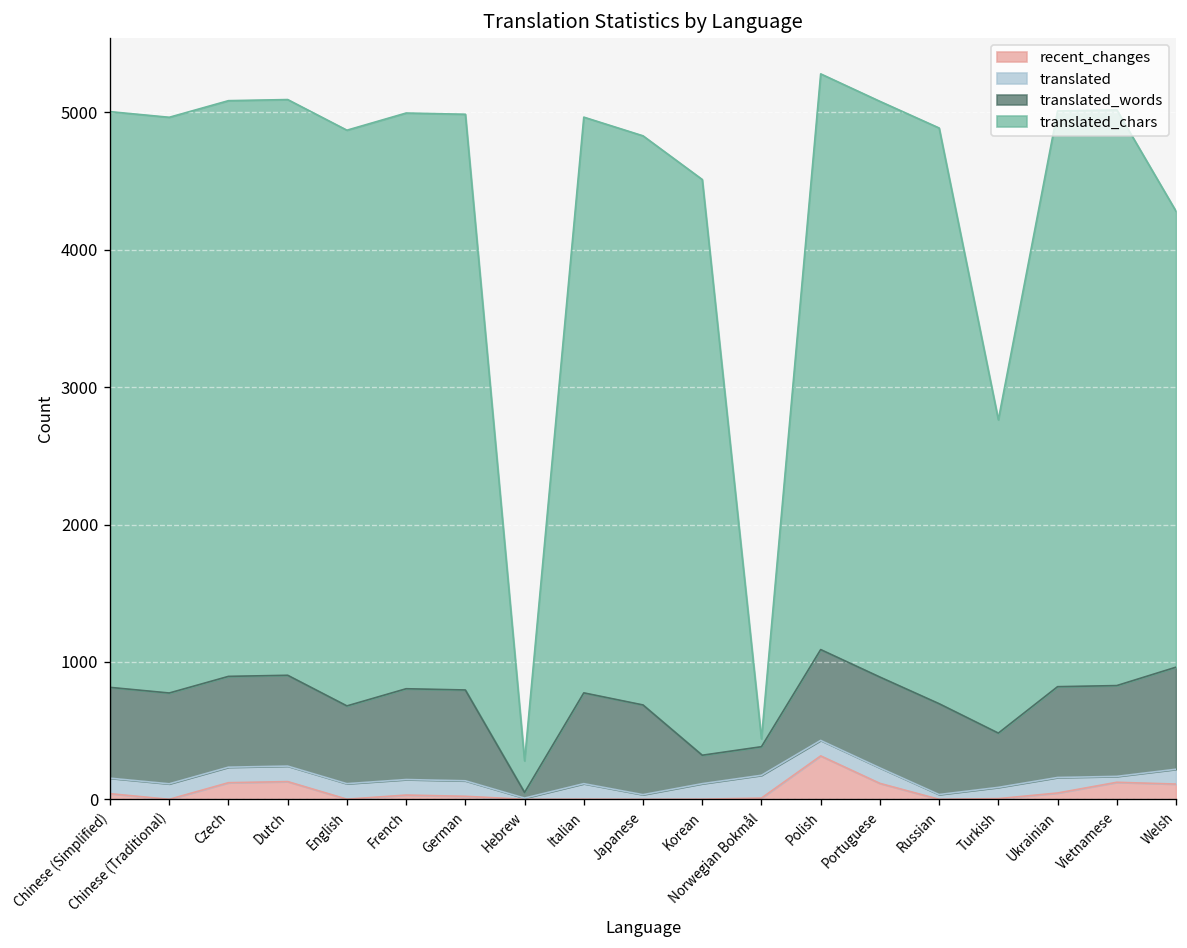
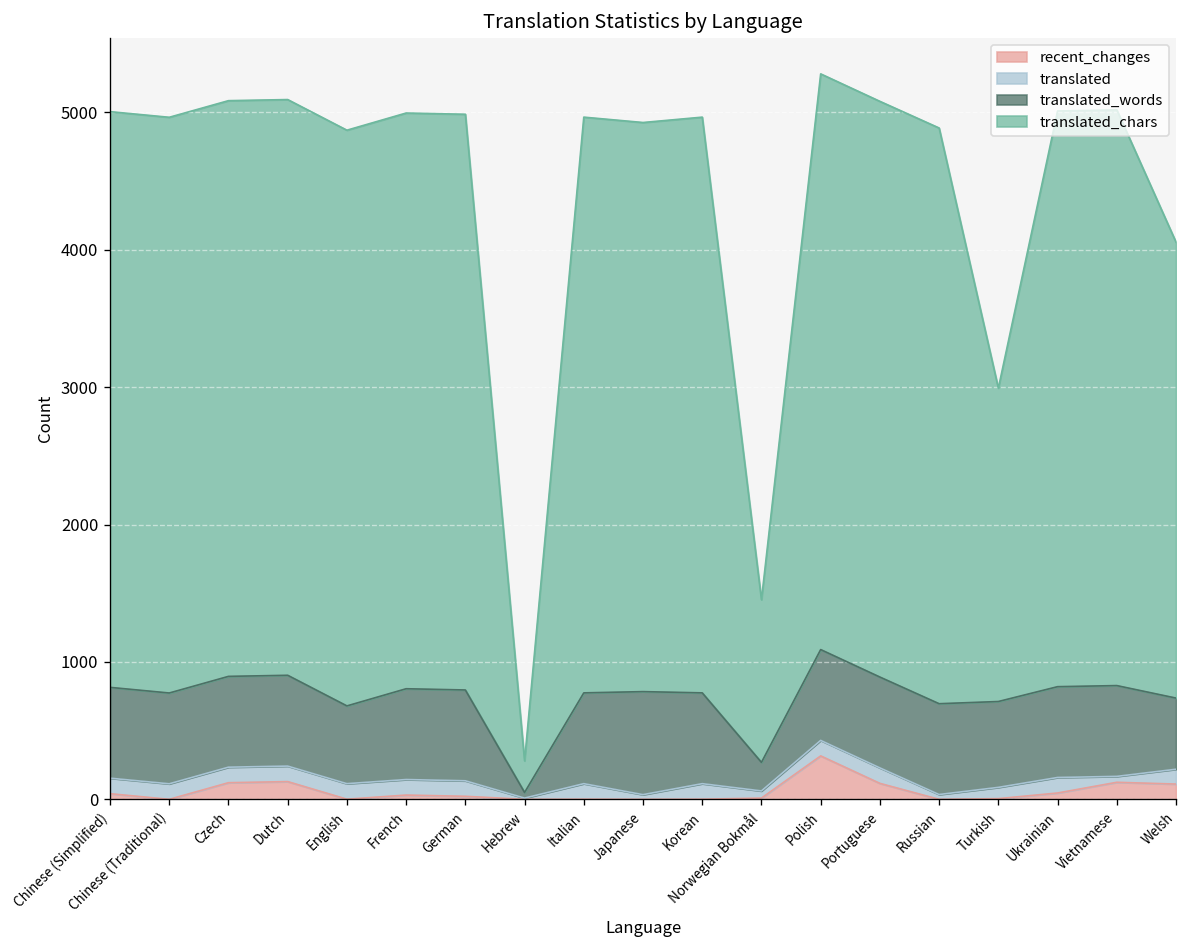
translated_words, Japanese: 650 -> 750
translated_words, Korean: 210 -> 660
translated, Norwegian Bokmål: 170 -> 50
translated_chars, Norwegian Bokmål: 60 -> 1180
translated_words, Turkish: 400 -> 630
translated_words, Welsh: 740 -> 520
